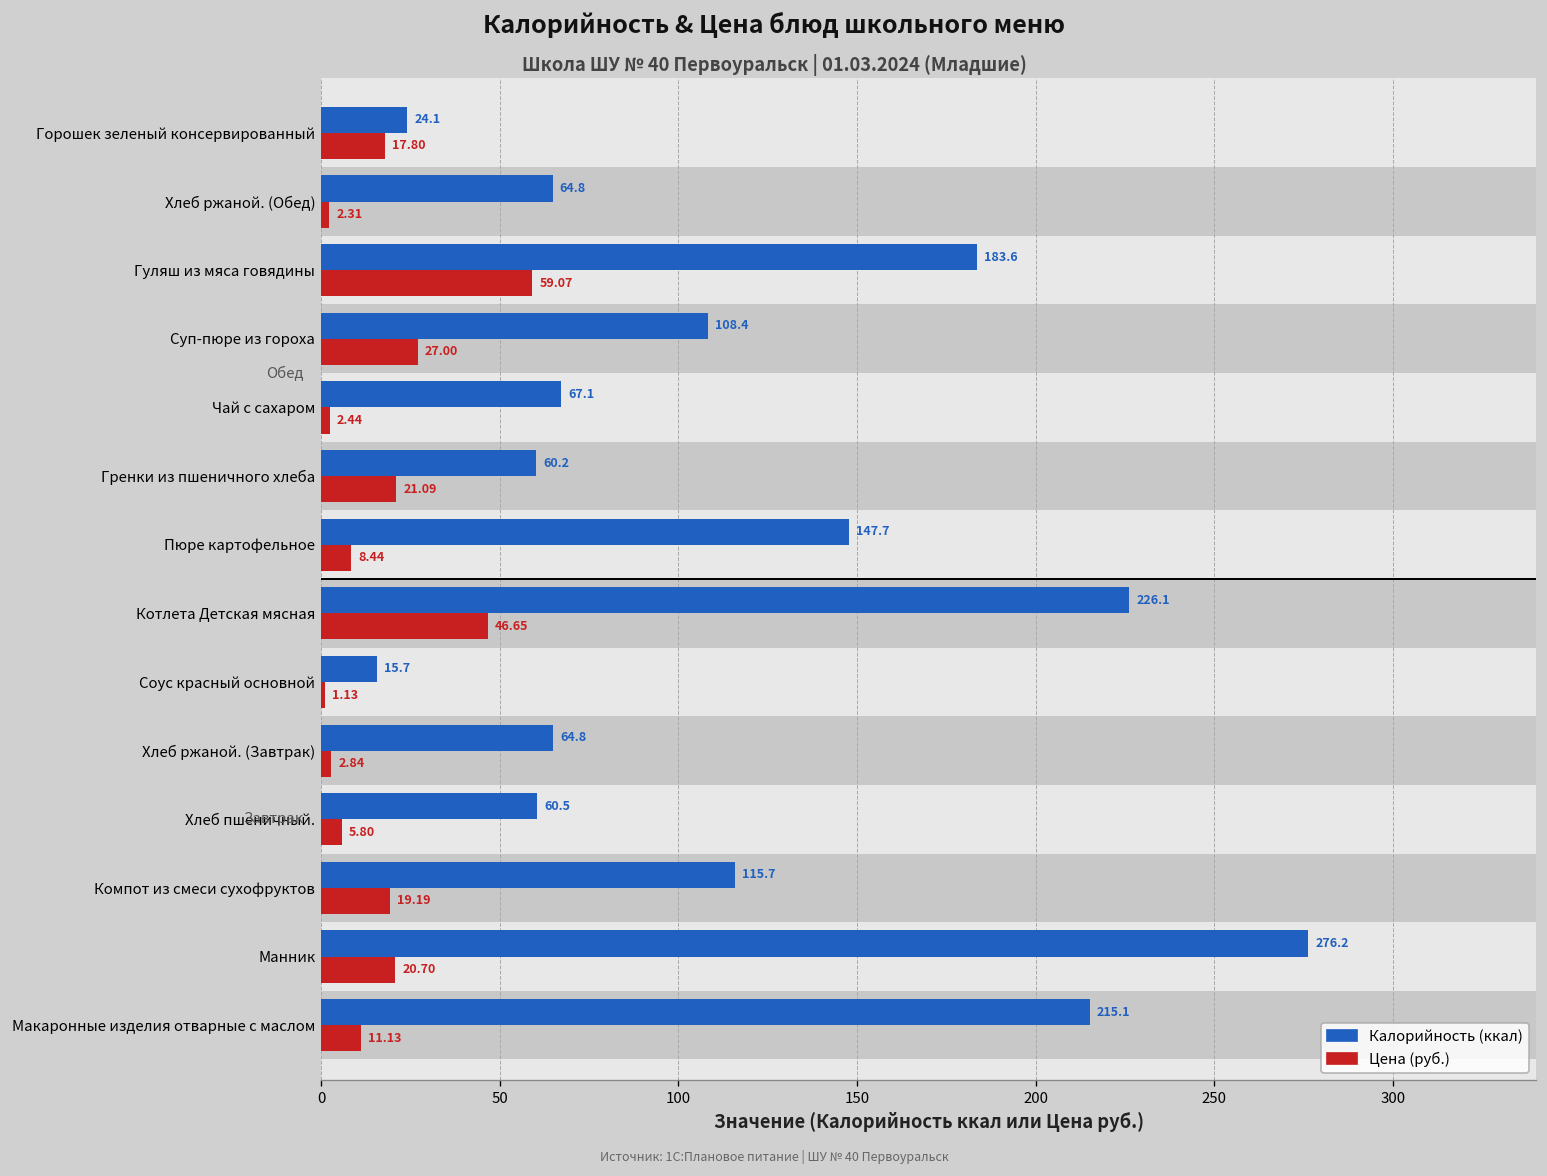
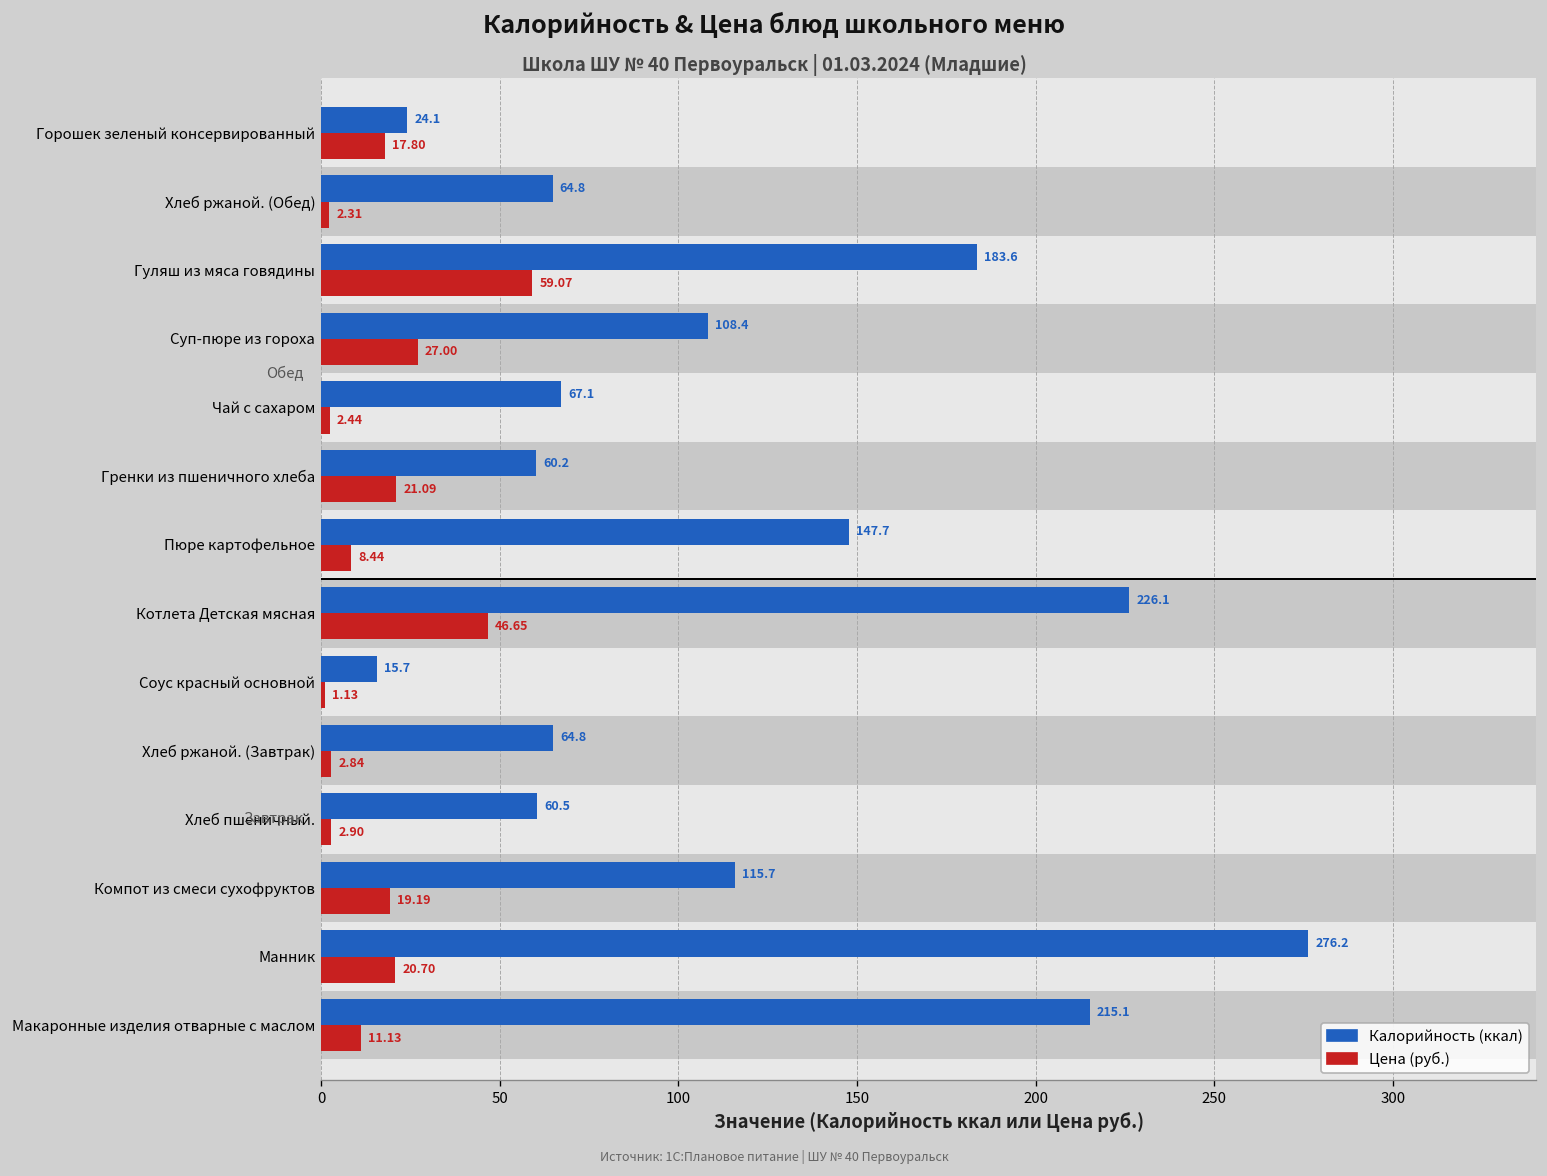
Цена (руб.), Хлеб пшеничный.: 5.80 -> 2.90
